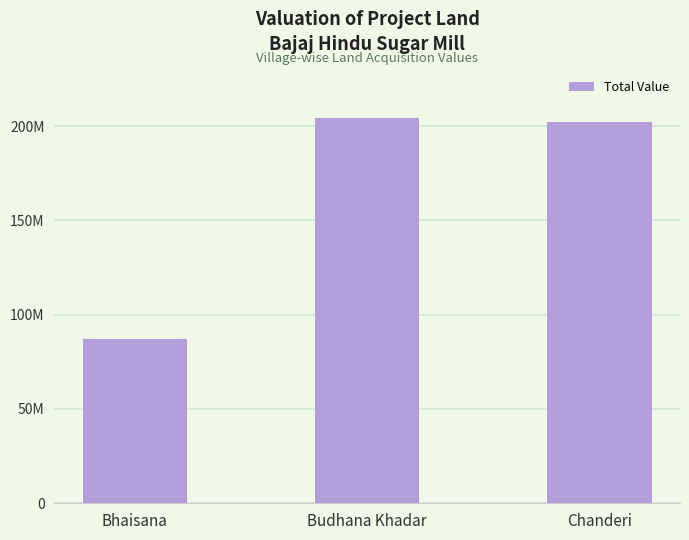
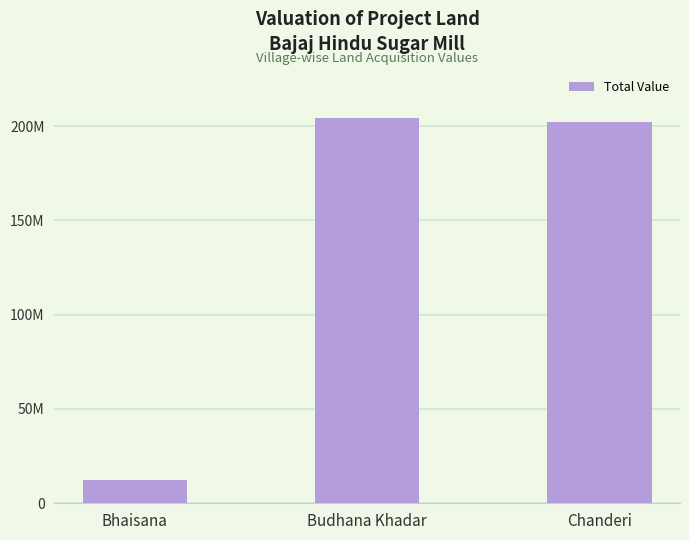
Bhaisana: 87000000 -> 12000000
